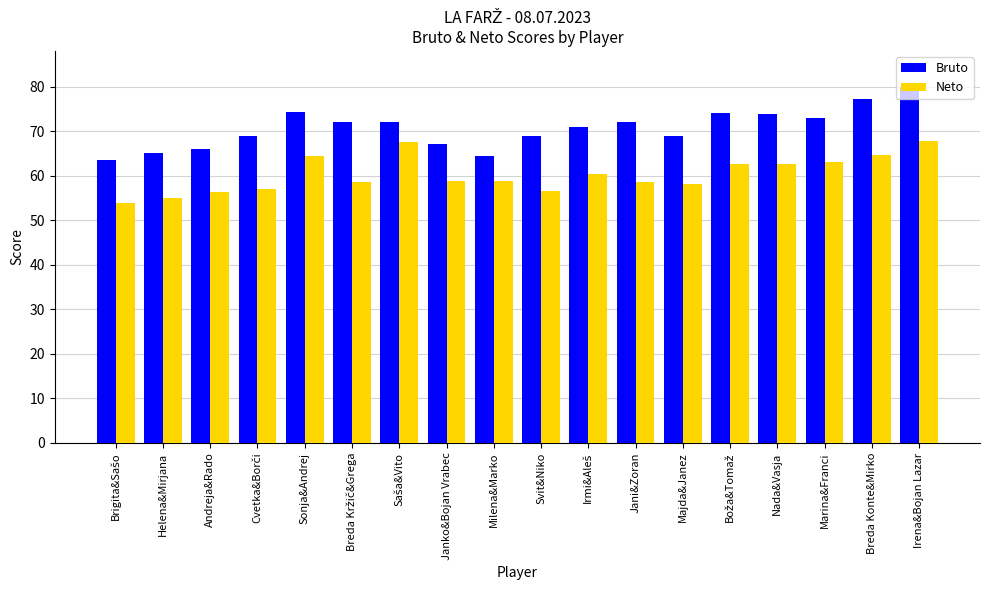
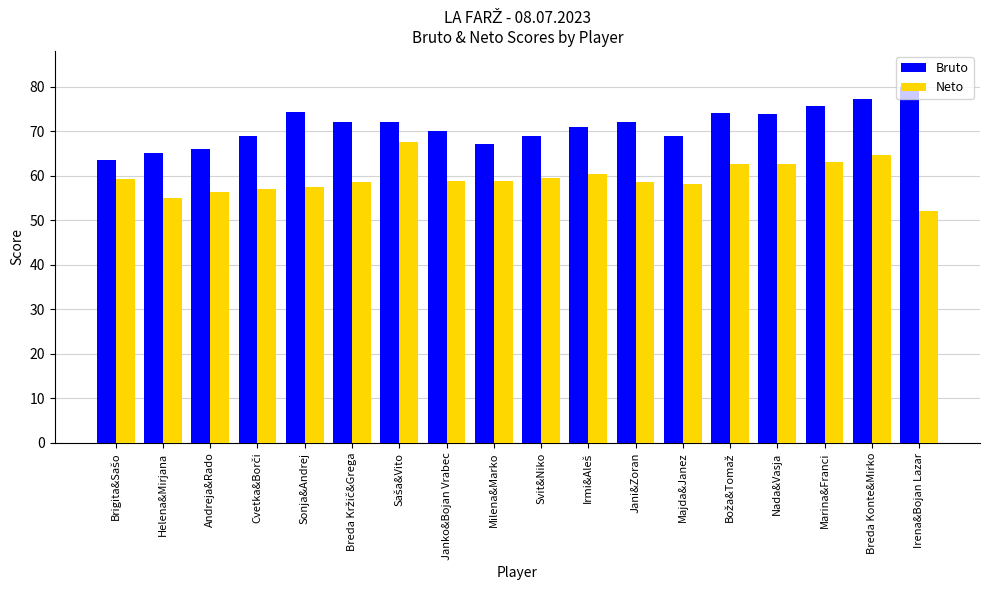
Neto, Brigita&Sašo: 54 -> 59
Neto, Sonja&Andrej: 64 -> 57
Bruto, Janko&Bojan Vrabec: 67 -> 70
Bruto, Milena&Marko: 65 -> 67
Neto, Svit&Niko: 57 -> 59
Bruto, Marina&Franci: 73 -> 76
Neto, Irena&Bojan Lazar: 68 -> 52
